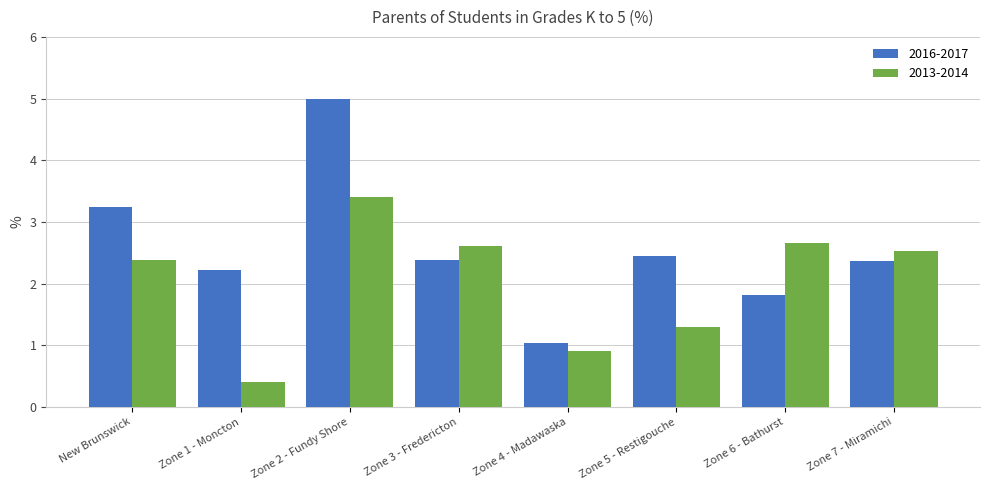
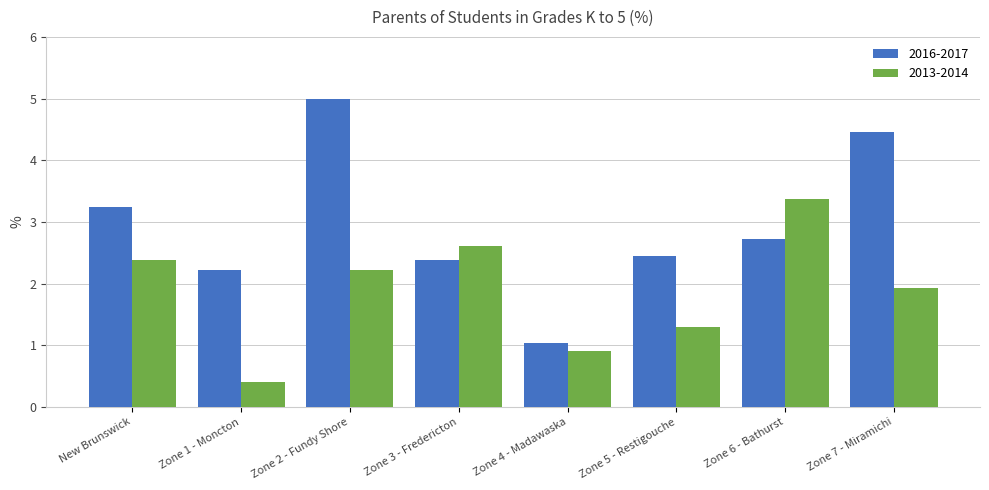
2013-2014, Zone 2 - Fundy Shore: 3.4 -> 2.2
2016-2017, Zone 6 - Bathurst: 1.8 -> 2.7
2013-2014, Zone 6 - Bathurst: 2.7 -> 3.4
2016-2017, Zone 7 - Miramichi: 2.4 -> 4.5
2013-2014, Zone 7 - Miramichi: 2.5 -> 1.9
